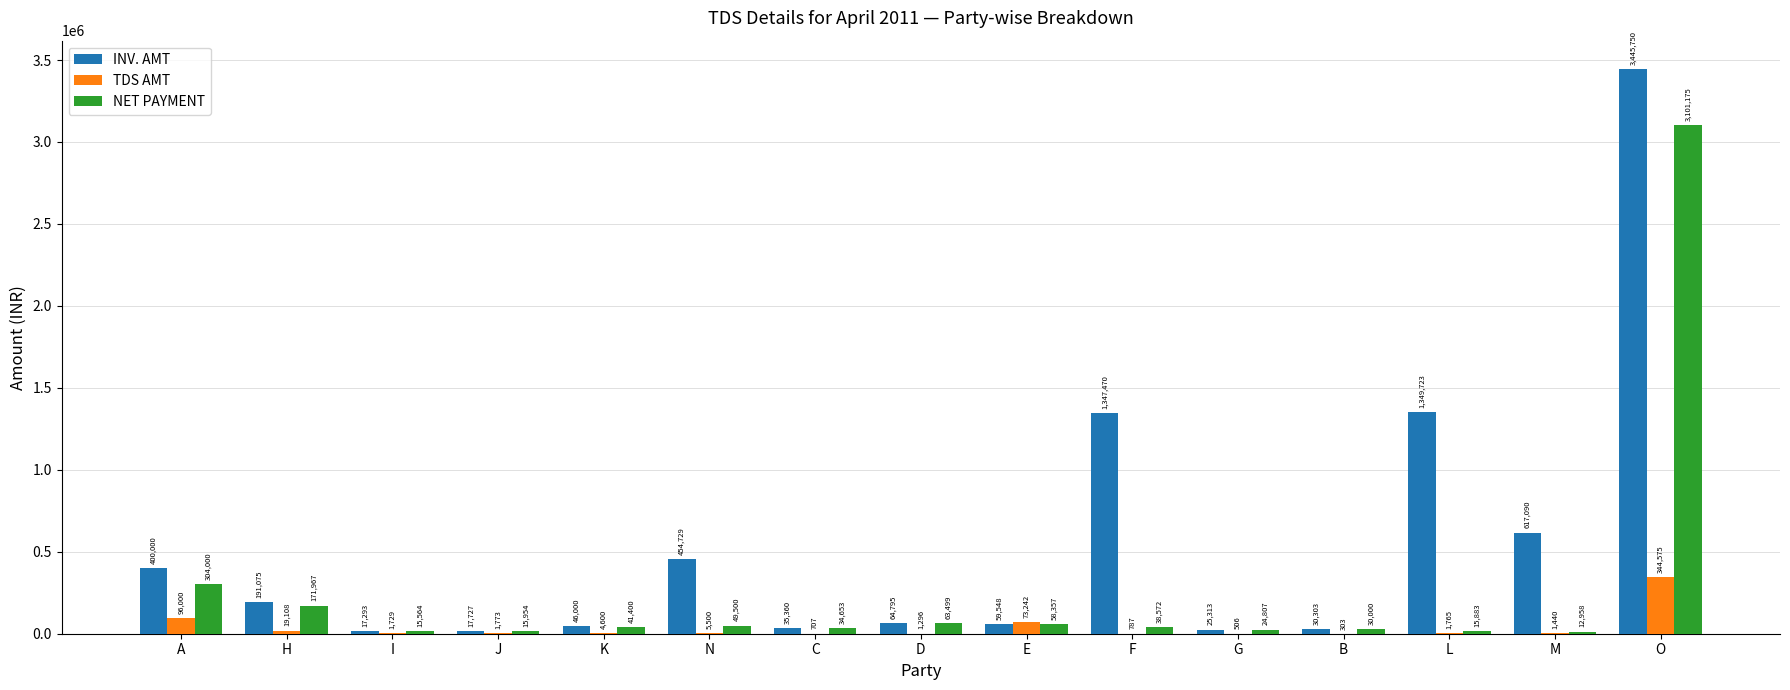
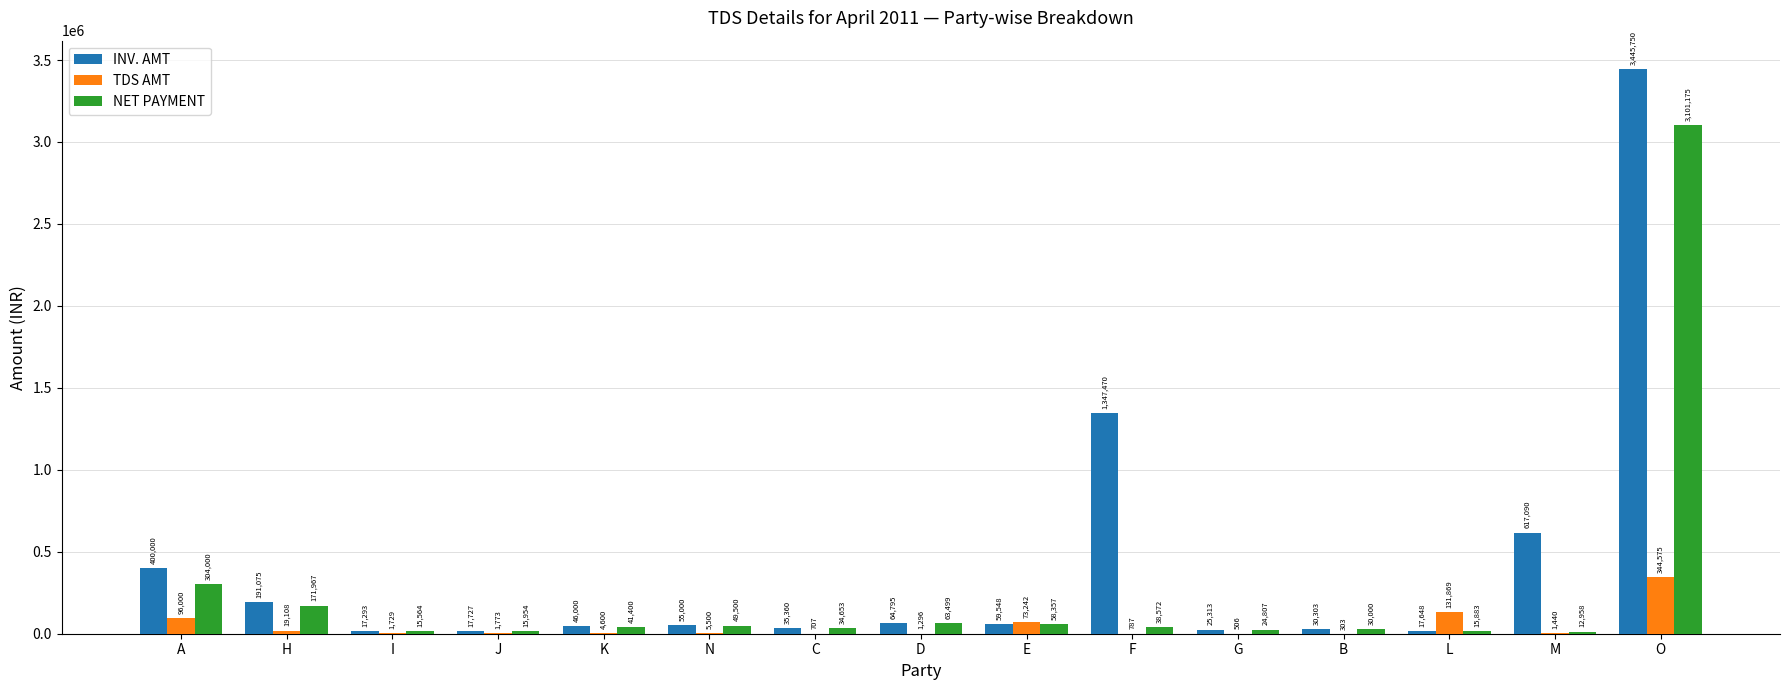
INV. AMT, N: 454,729 -> 55,000
INV. AMT, L: 1,349,723 -> 17,648
TDS AMT, L: 1,765 -> 131,869
